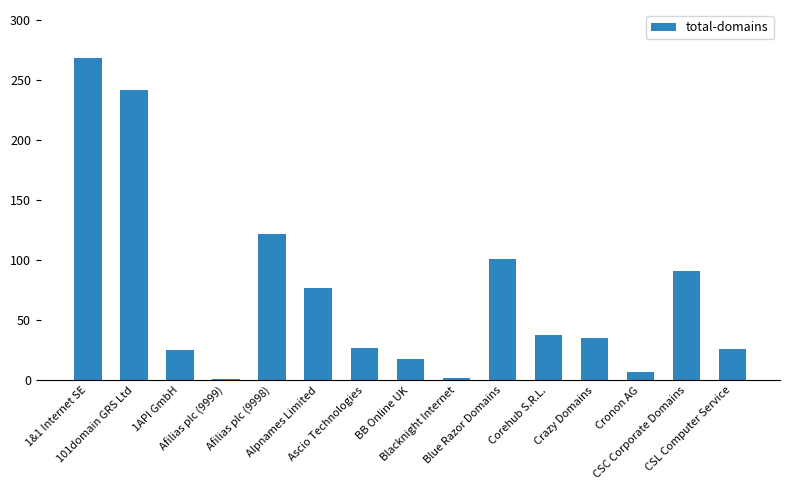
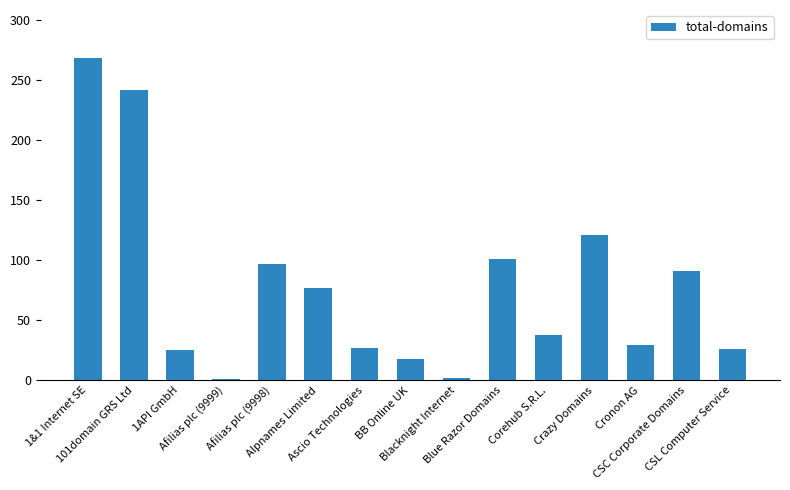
Afilias plc (9998): 122 -> 97
Crazy Domains: 35 -> 121
Cronon AG: 7 -> 29
